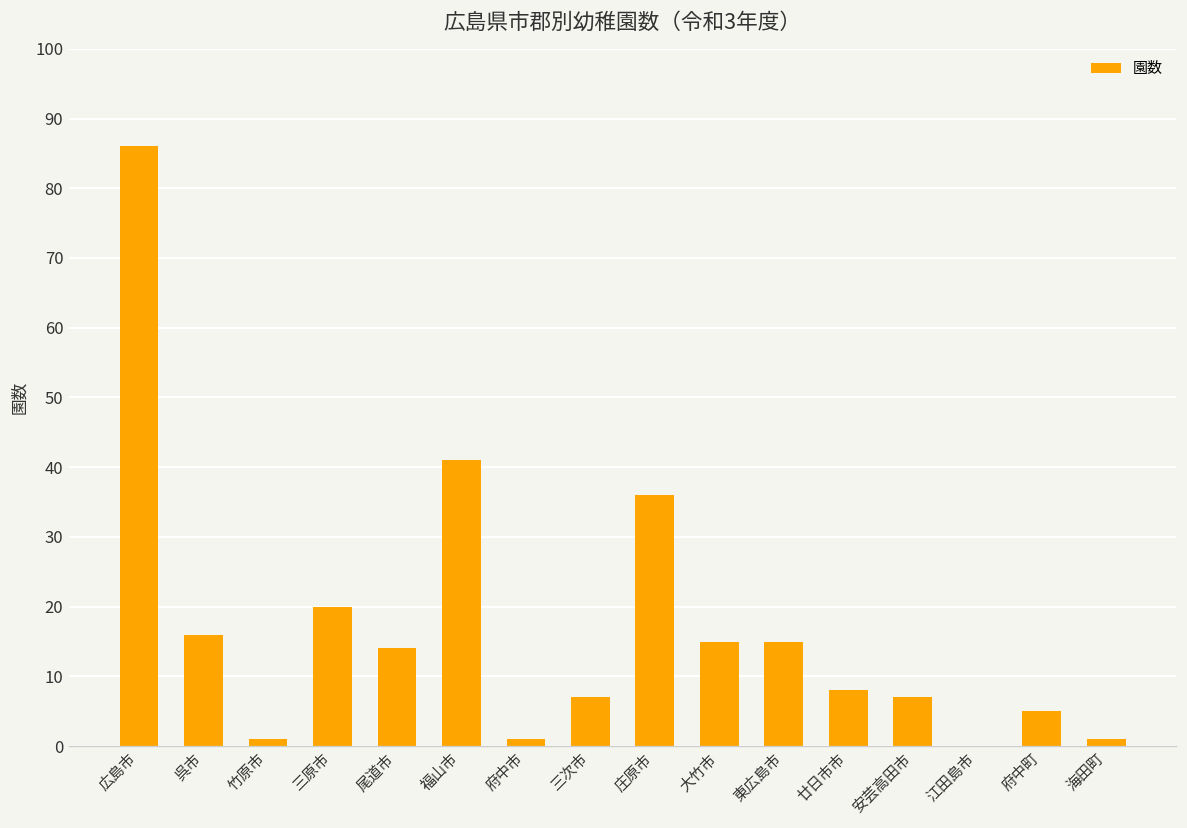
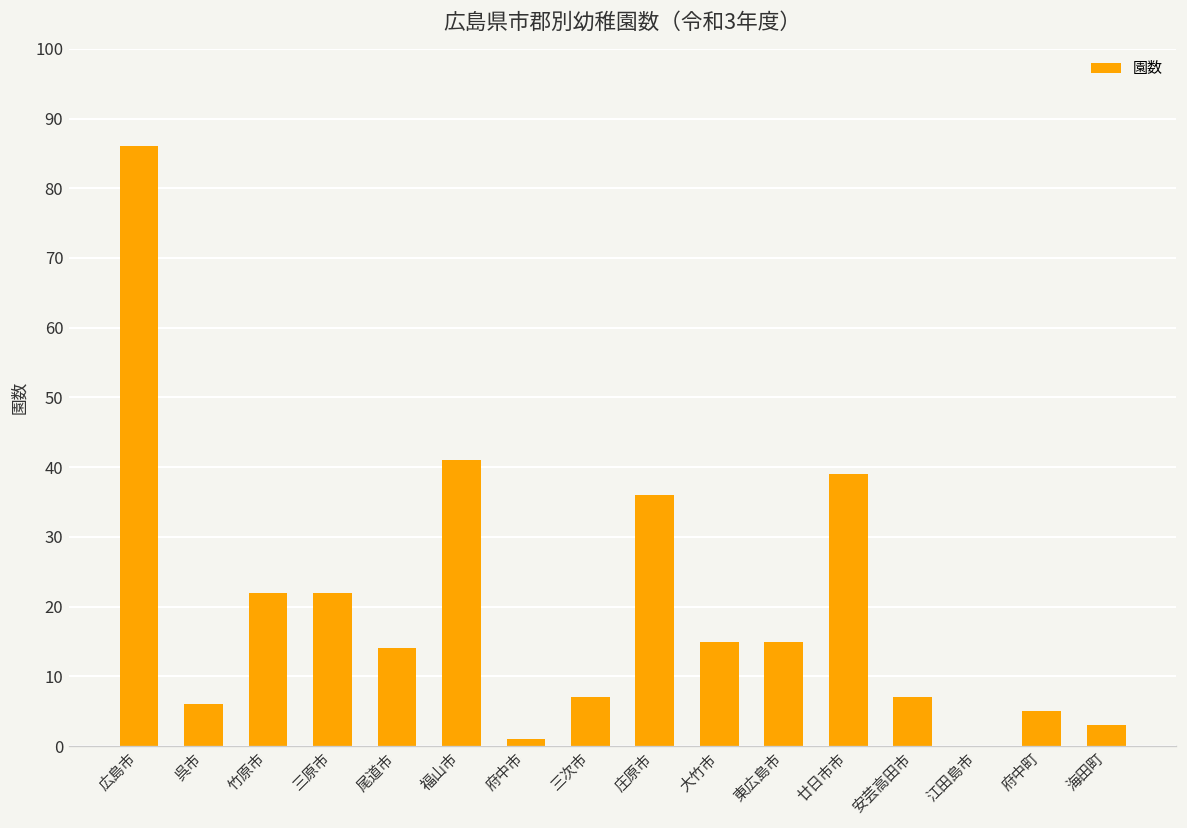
呉市: 16 -> 6
竹原市: 1 -> 22
三原市: 20 -> 22
廿日市市: 8 -> 39
海田町: 1 -> 3
